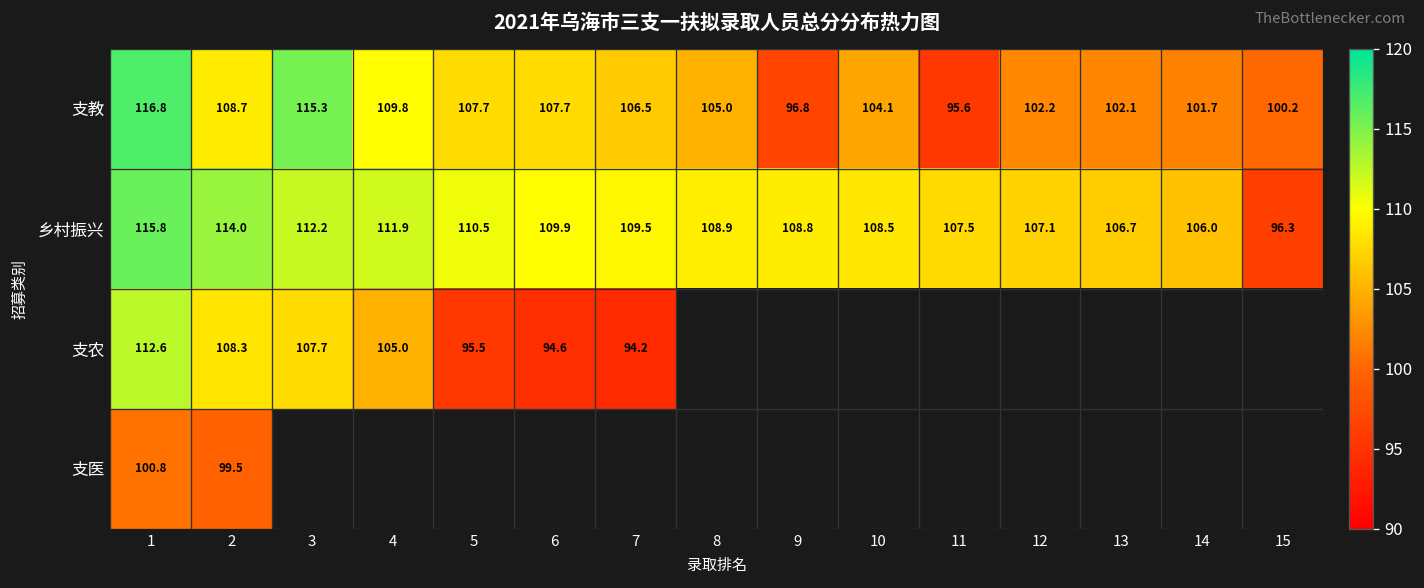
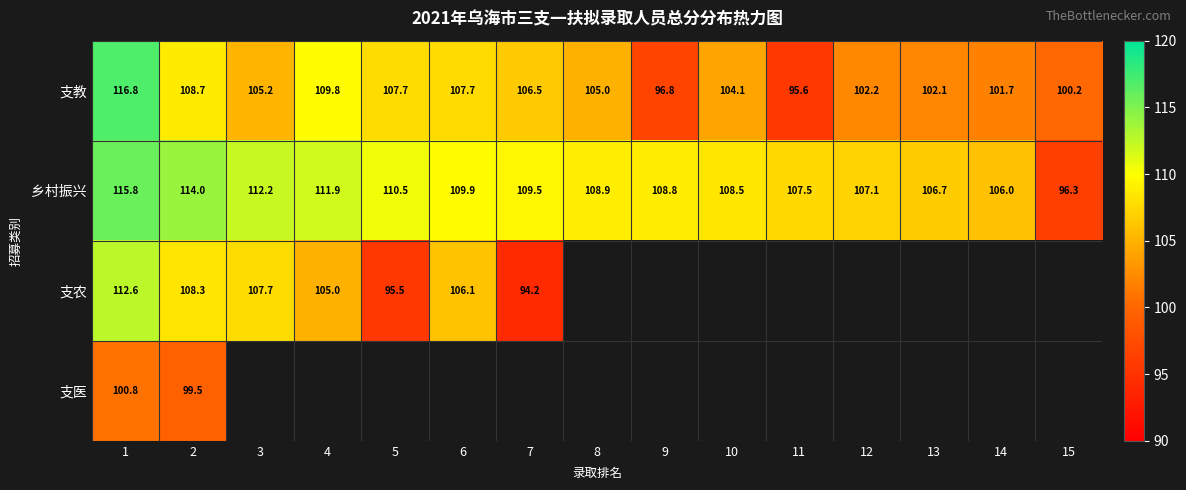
支教, 3: 115.3 -> 105.2
支农, 6: 94.6 -> 106.1
